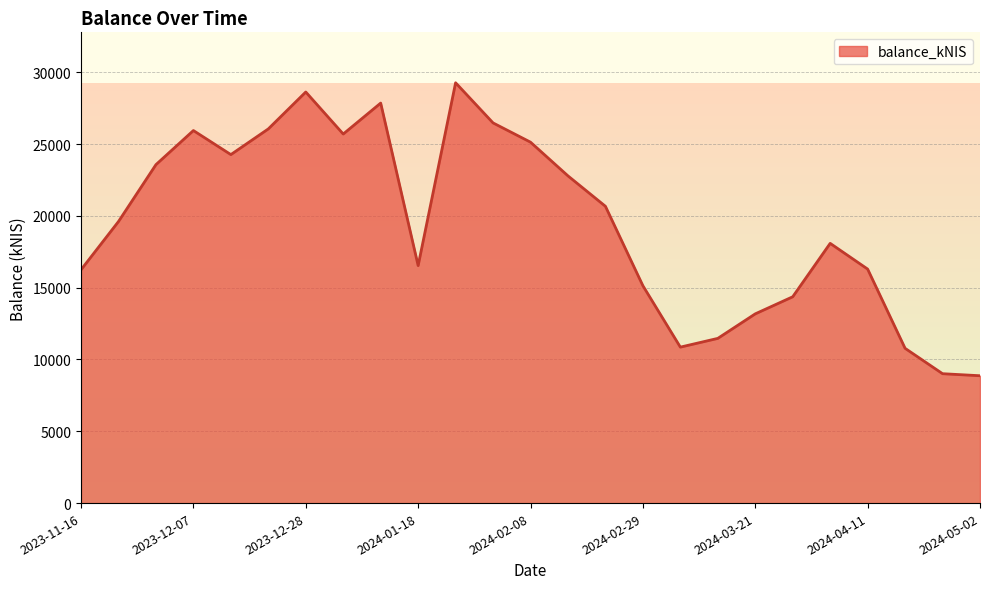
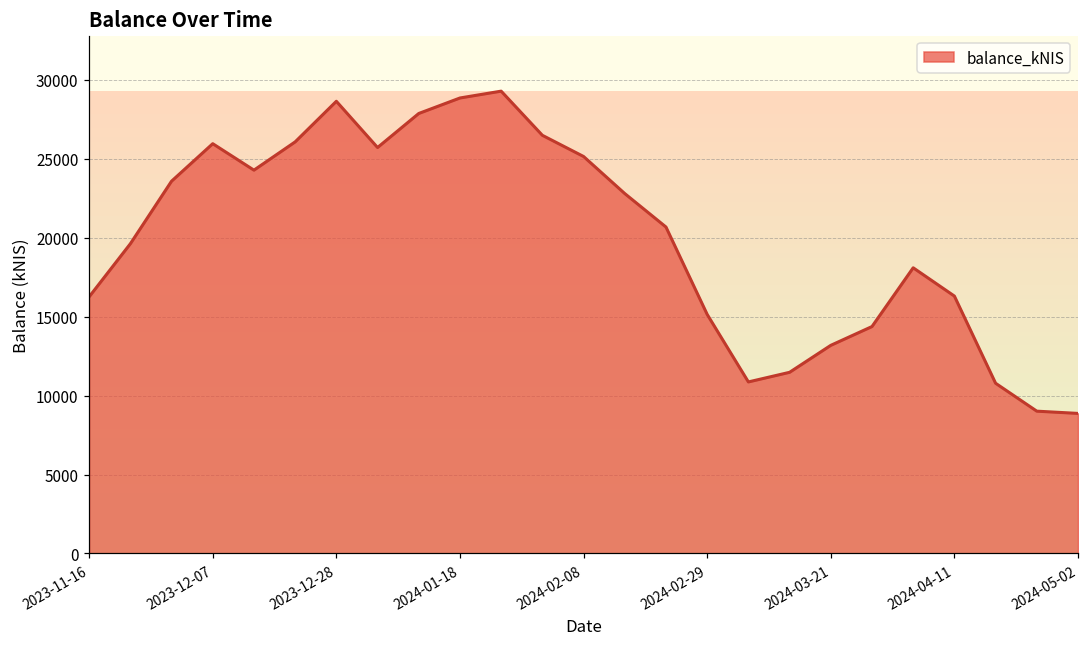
2024-01-18: 16500 -> 28800
